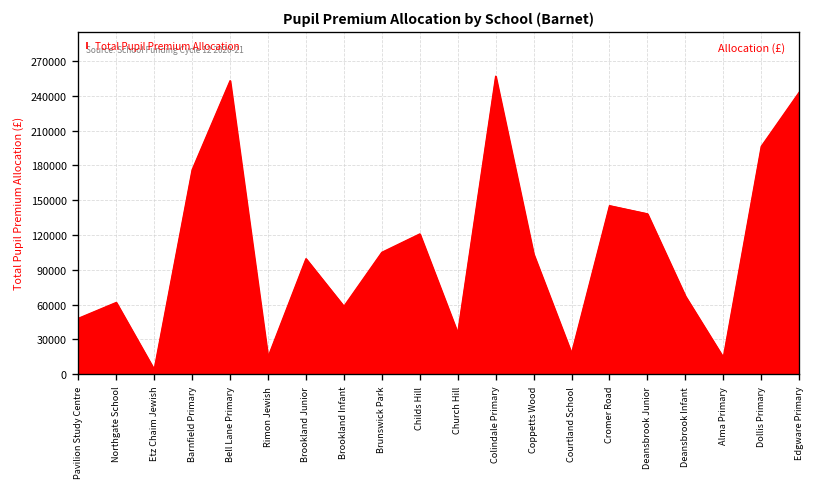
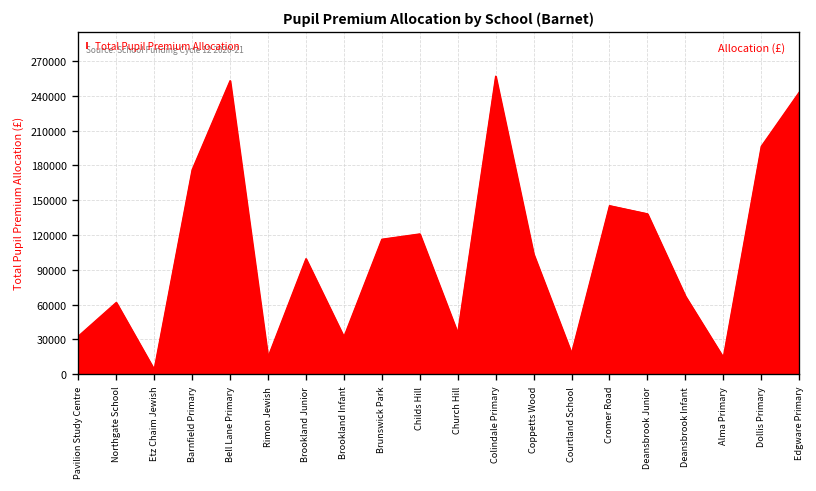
Pavilion Study Centre: 50000 -> 30000
Brookland Infant: 60000 -> 30000
Brunswick Park: 110000 -> 120000
